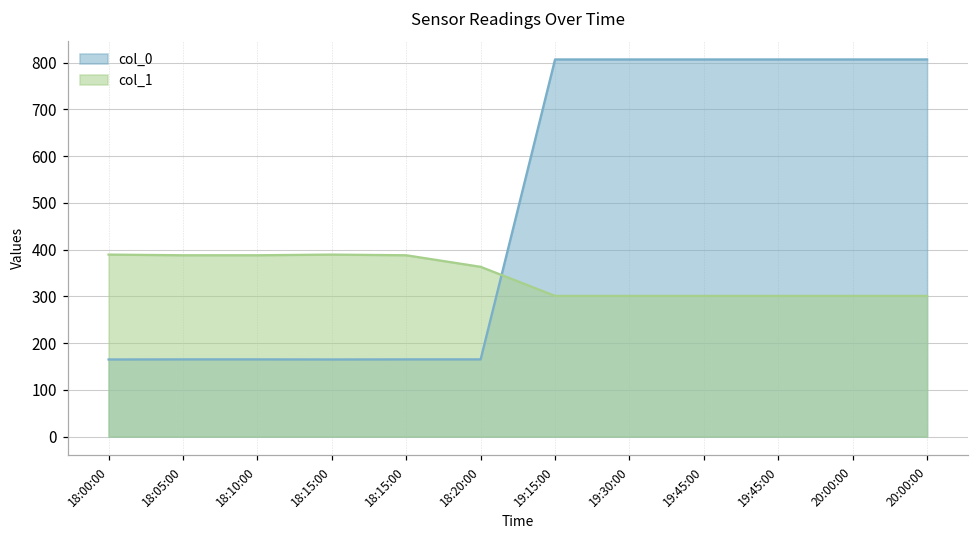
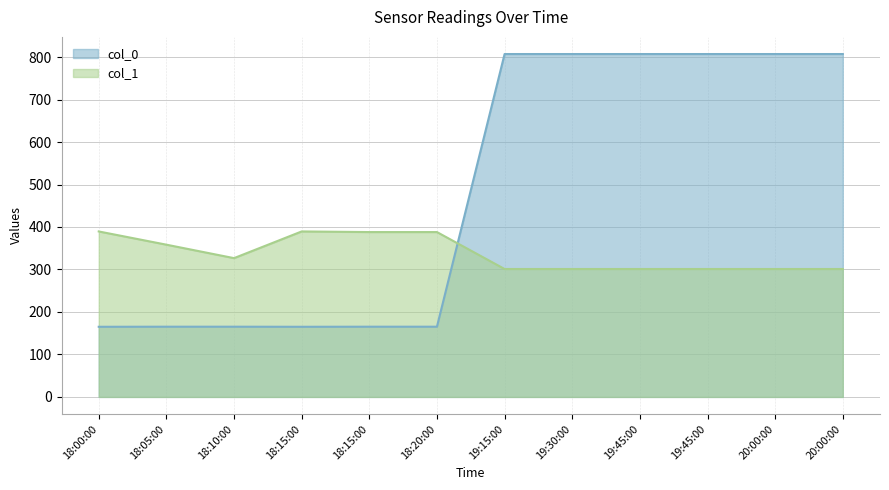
col_1, 18:05:00: 390 -> 360
col_1, 18:10:00: 390 -> 330
col_1, 18:20:00: 360 -> 390
